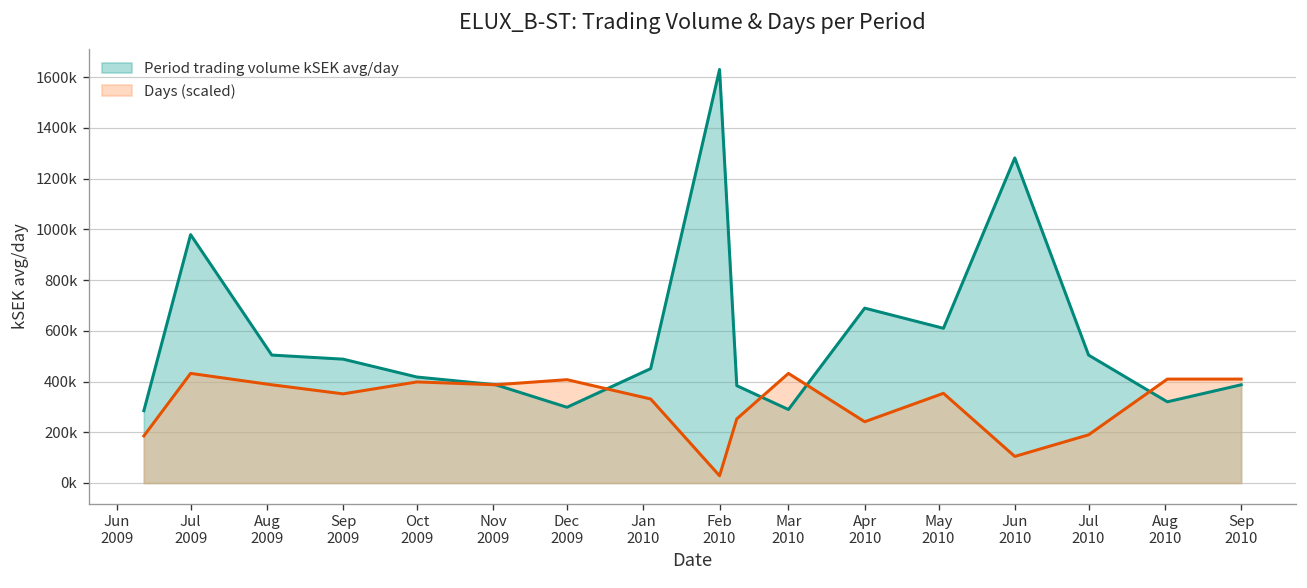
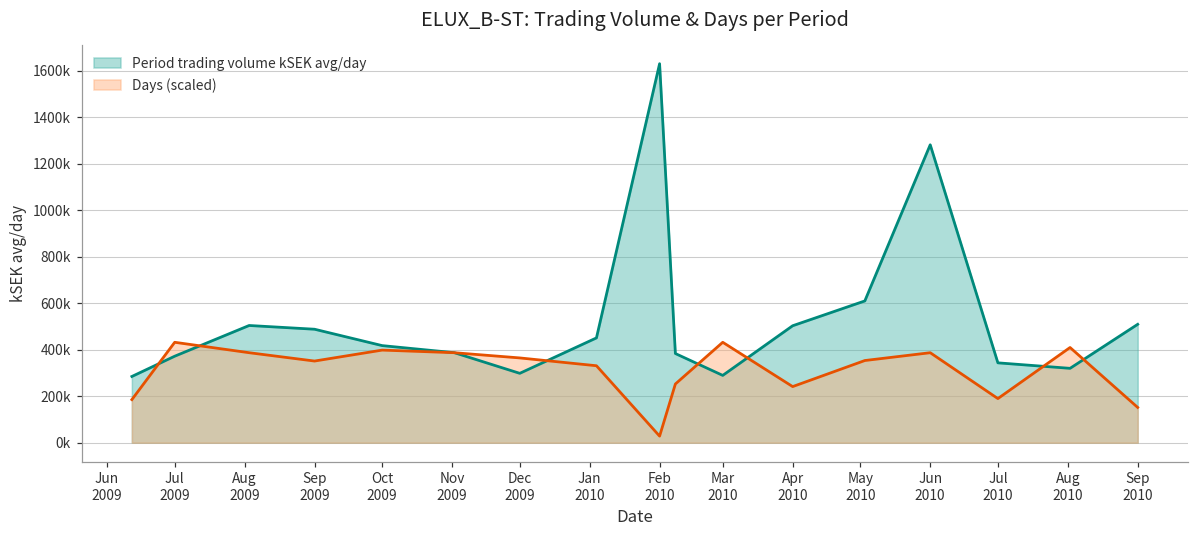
Period trading volume kSEK avg/day, Jul 2009: 980000 -> 370000
Days (scaled), Dec 2009: 410000 -> 360000
Period trading volume kSEK avg/day, Apr 2010: 690000 -> 500000
Days (scaled), Jun 2010: 100000 -> 390000
Period trading volume kSEK avg/day, Jul 2010: 500000 -> 340000
Period trading volume kSEK avg/day, Sep 2010: 390000 -> 510000
Days (scaled), Sep 2010: 410000 -> 150000
